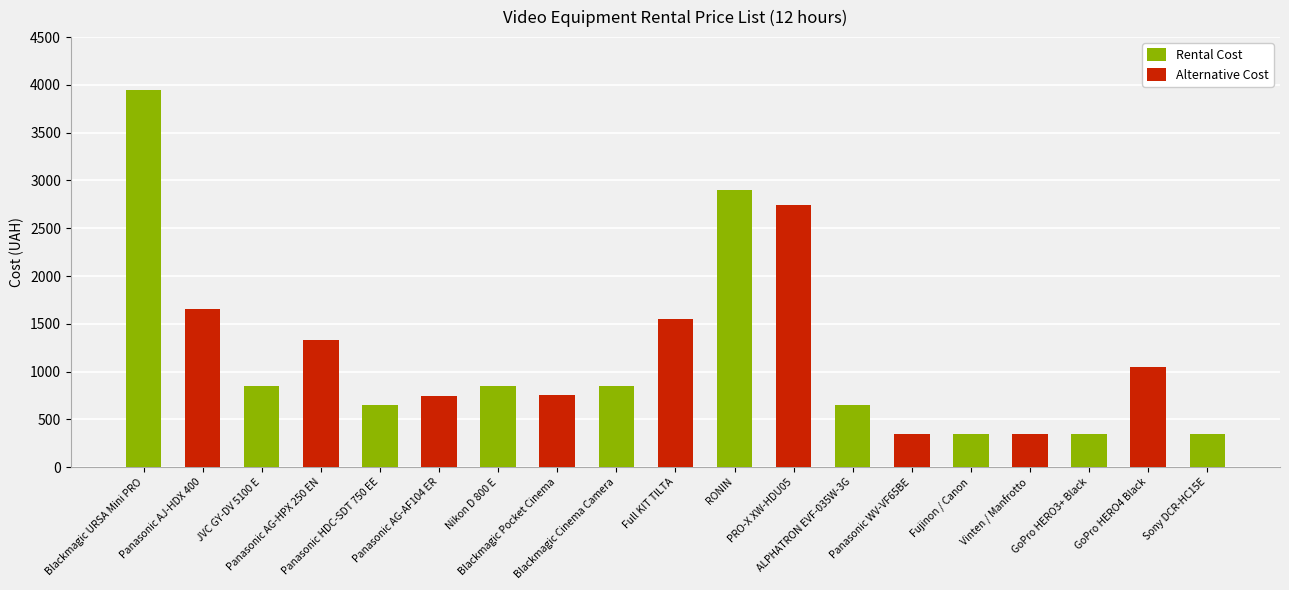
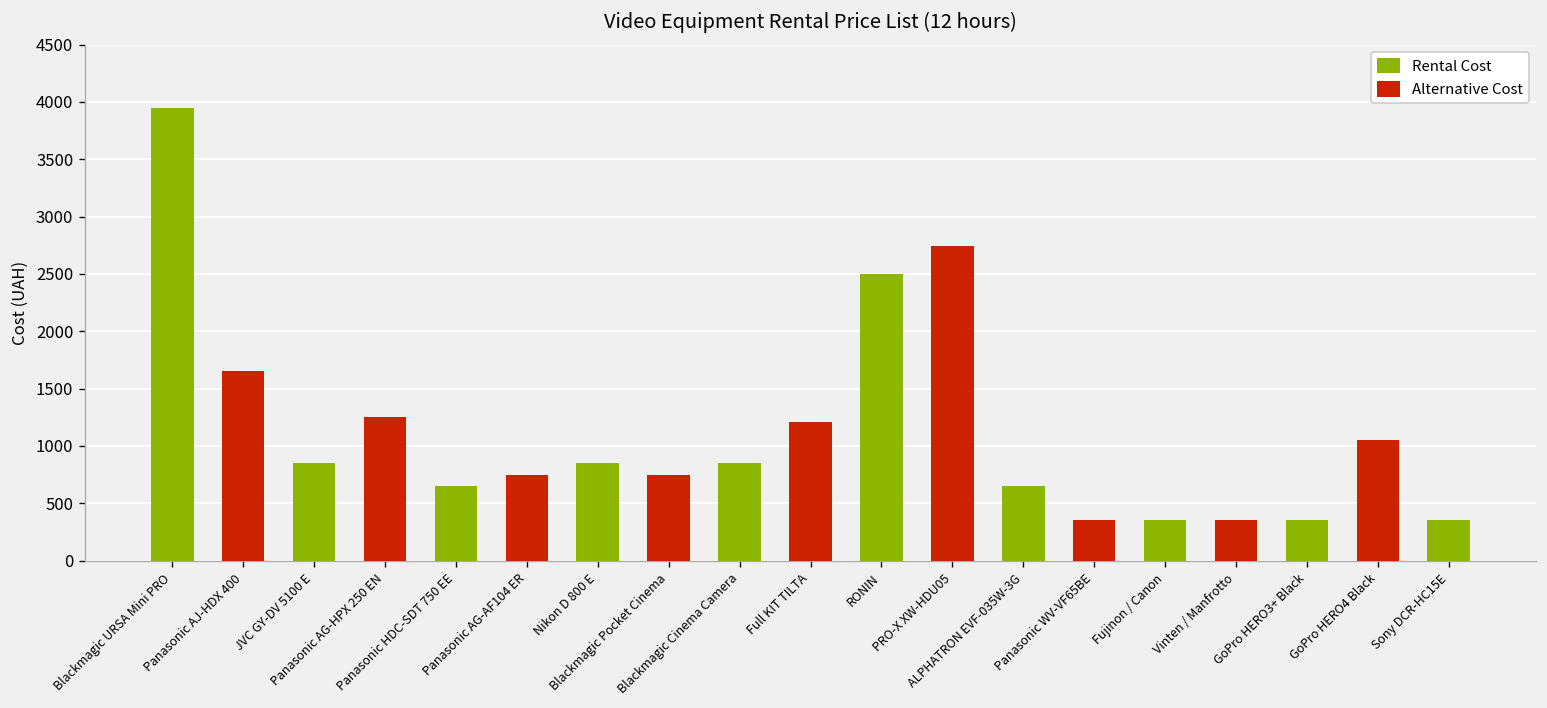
Alternative Cost, Panasonic AG-HPX 250 EN: 1340 -> 1250
Alternative Cost, Full KIT TILTA: 1600 -> 1200
Rental Cost, RONIN: 2900 -> 2500
